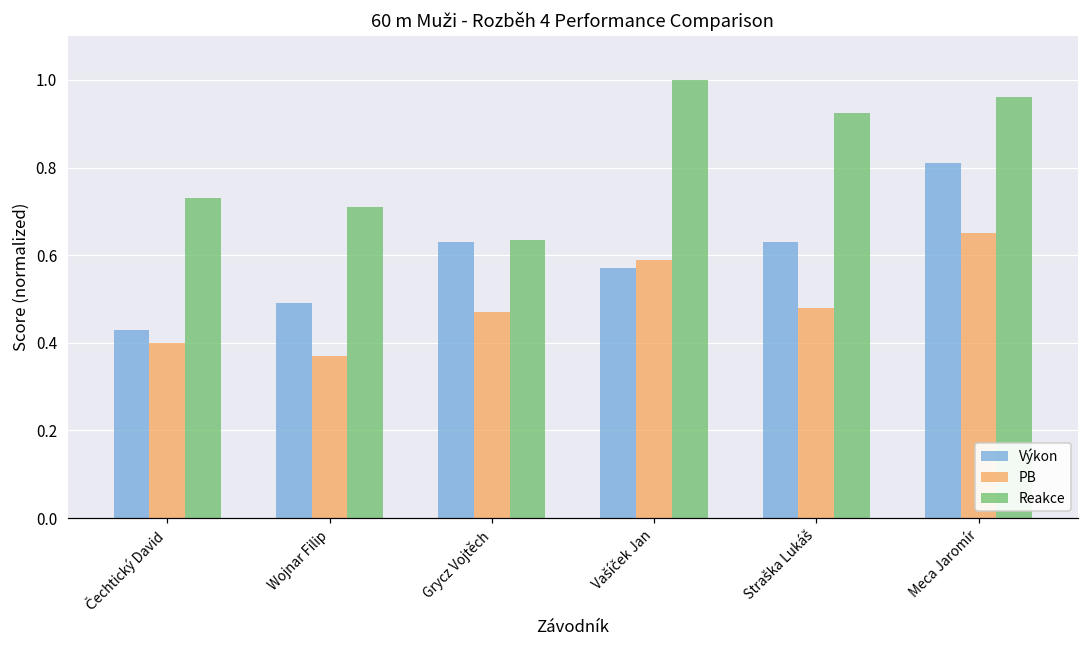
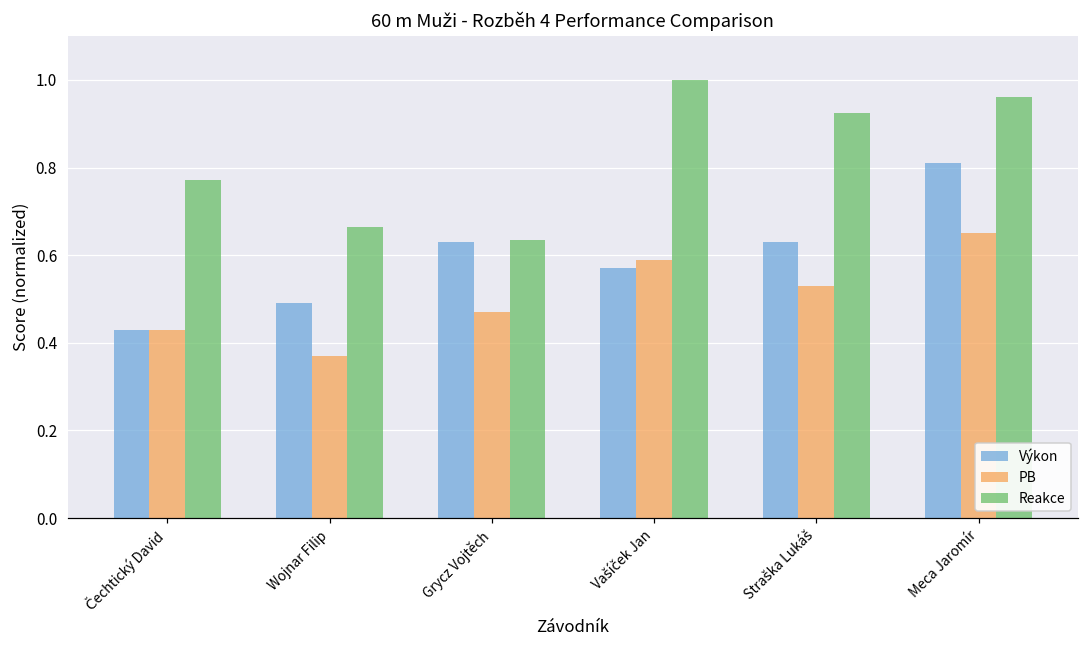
PB, Čechtický David: 0.40 -> 0.43
Reakce, Čechtický David: 0.73 -> 0.77
Reakce, Wojnar Filip: 0.71 -> 0.66
PB, Straška Lukáš: 0.48 -> 0.53
